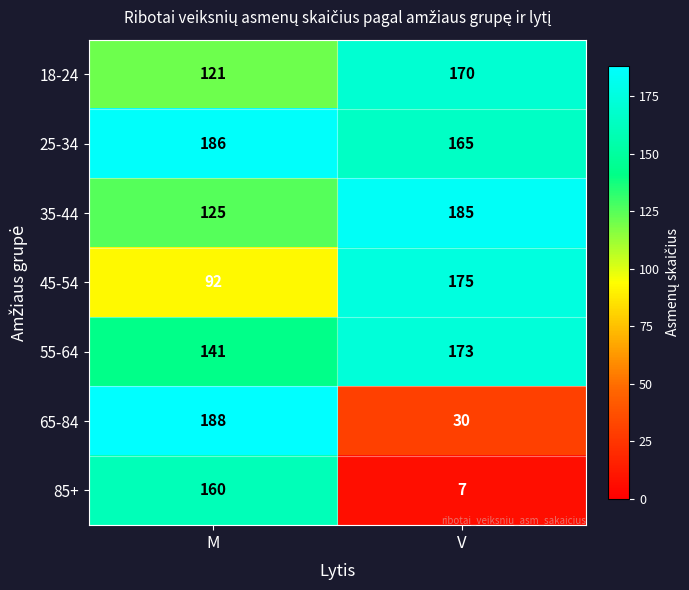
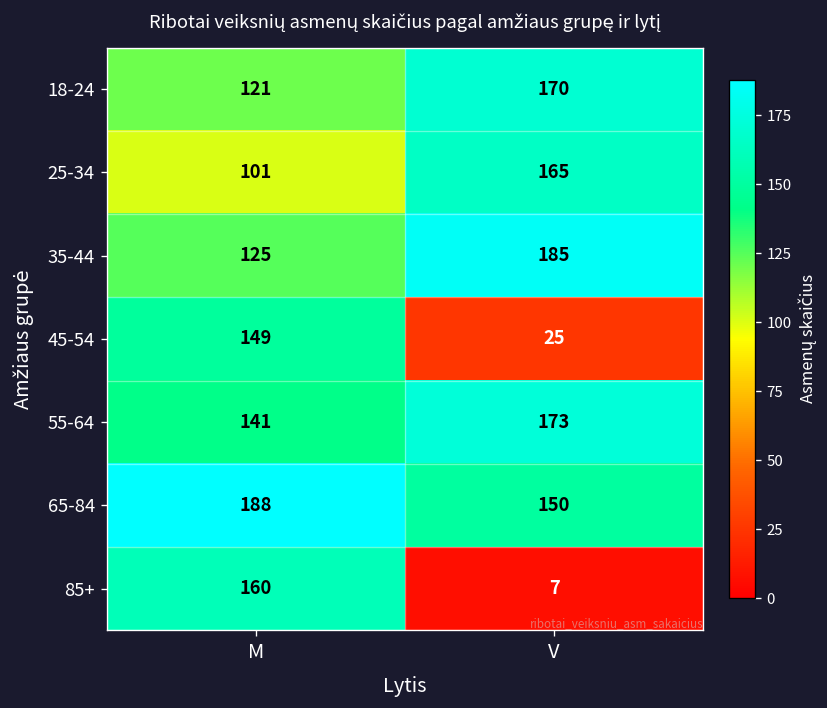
25-34, M: 186 -> 101
45-54, M: 92 -> 149
45-54, V: 175 -> 25
65-84, V: 30 -> 150
